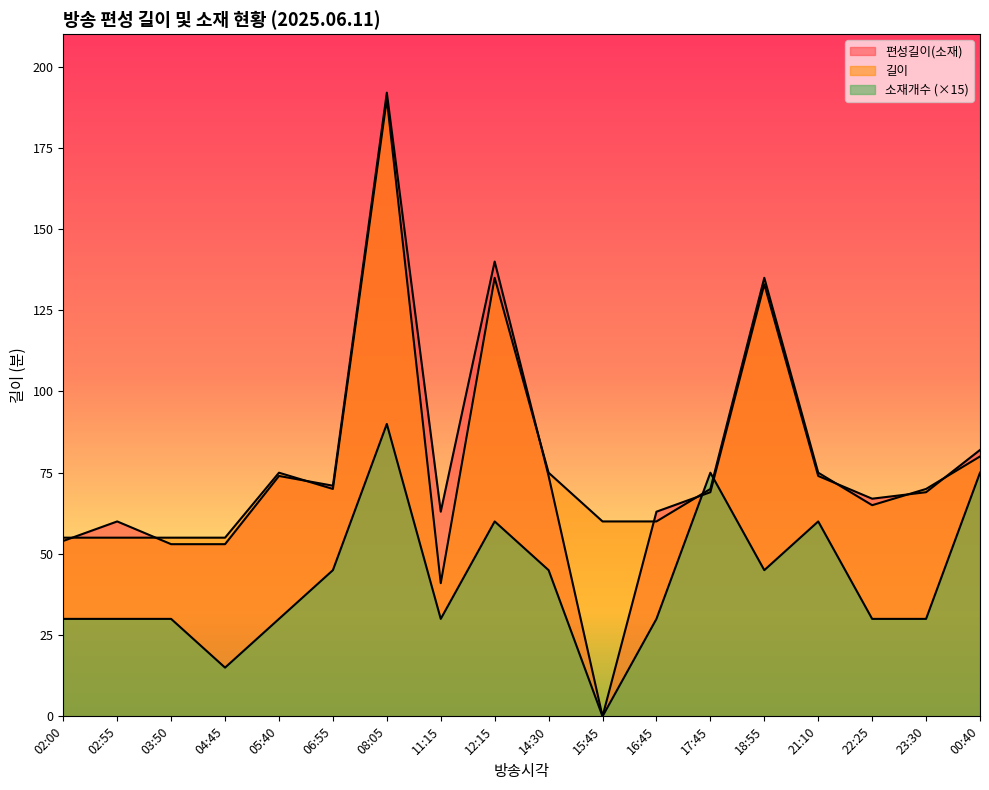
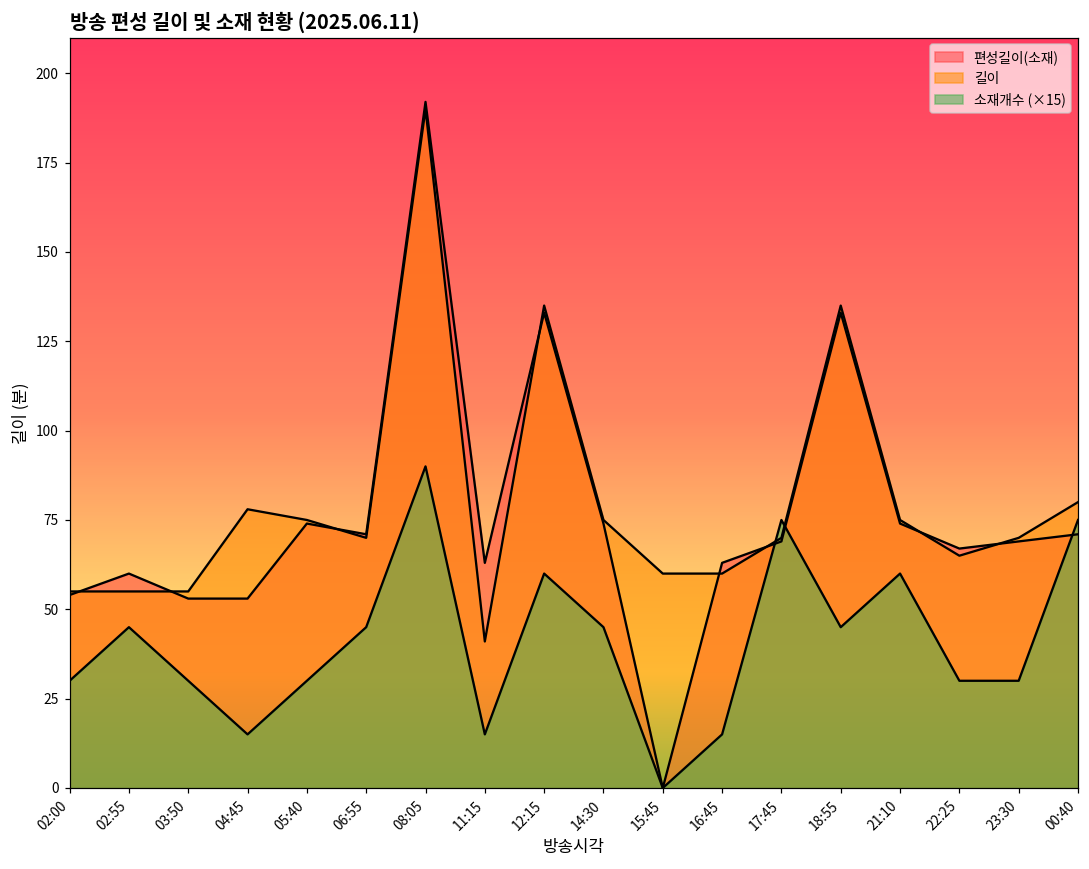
소재개수 (×15), 02:55: 30 -> 45
길이, 04:45: 55 -> 78
소재개수 (×15), 11:15: 30 -> 15
편성길이(소재), 12:15: 140 -> 133
소재개수 (×15), 16:45: 30 -> 15
편성길이(소재), 00:40: 82 -> 71
